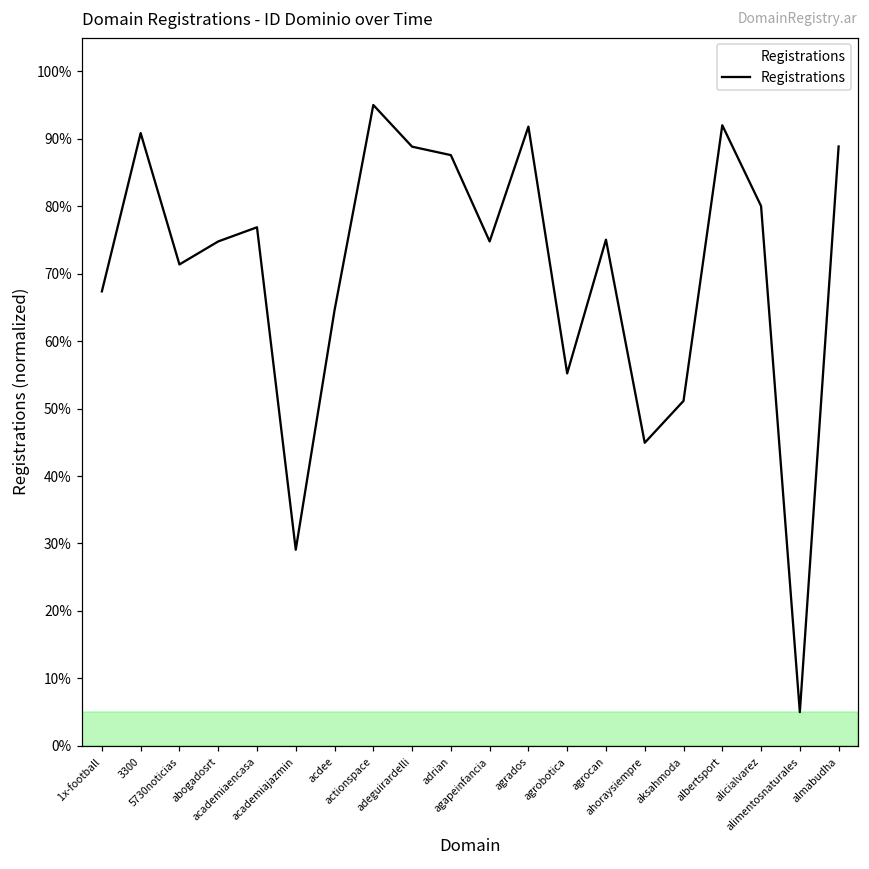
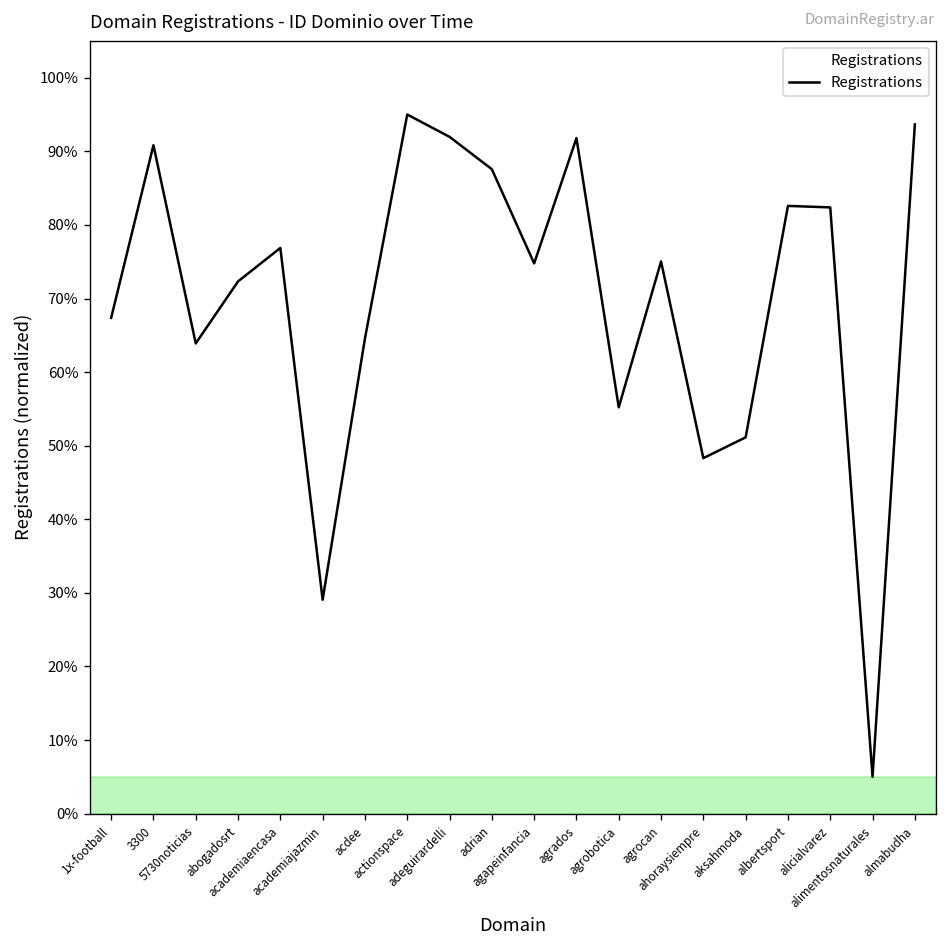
5730noticias: 71% -> 64%
abogadosrt: 75% -> 72%
adeguirardelli: 89% -> 92%
ahoraysiempre: 45% -> 48%
albertsport: 92% -> 83%
alicialvarez: 80% -> 82%
almabudha: 89% -> 94%
